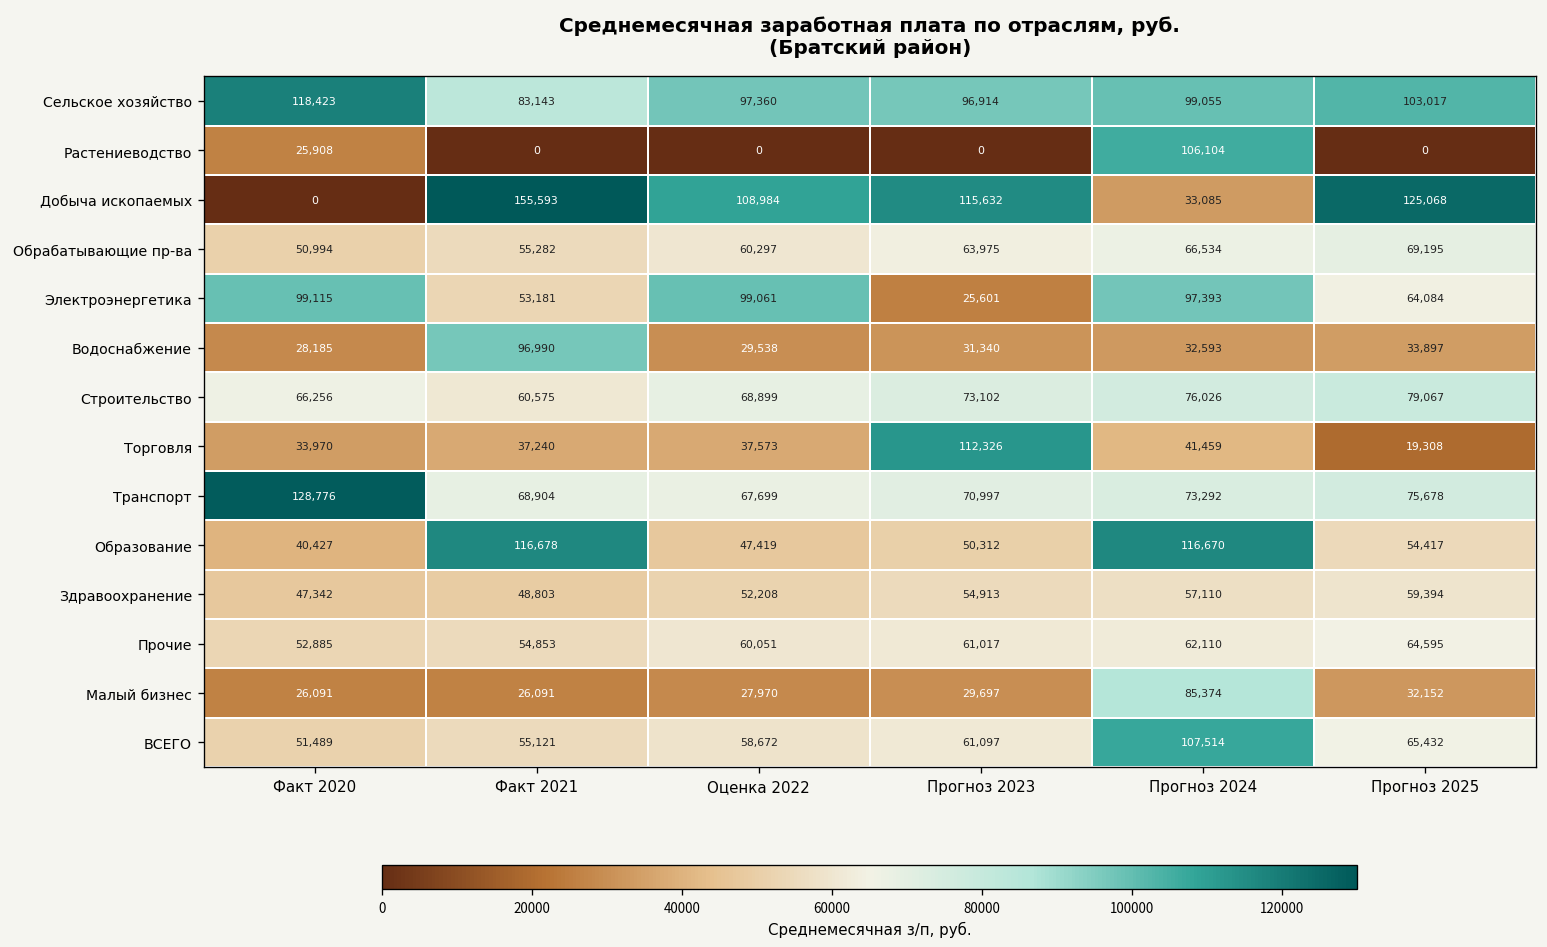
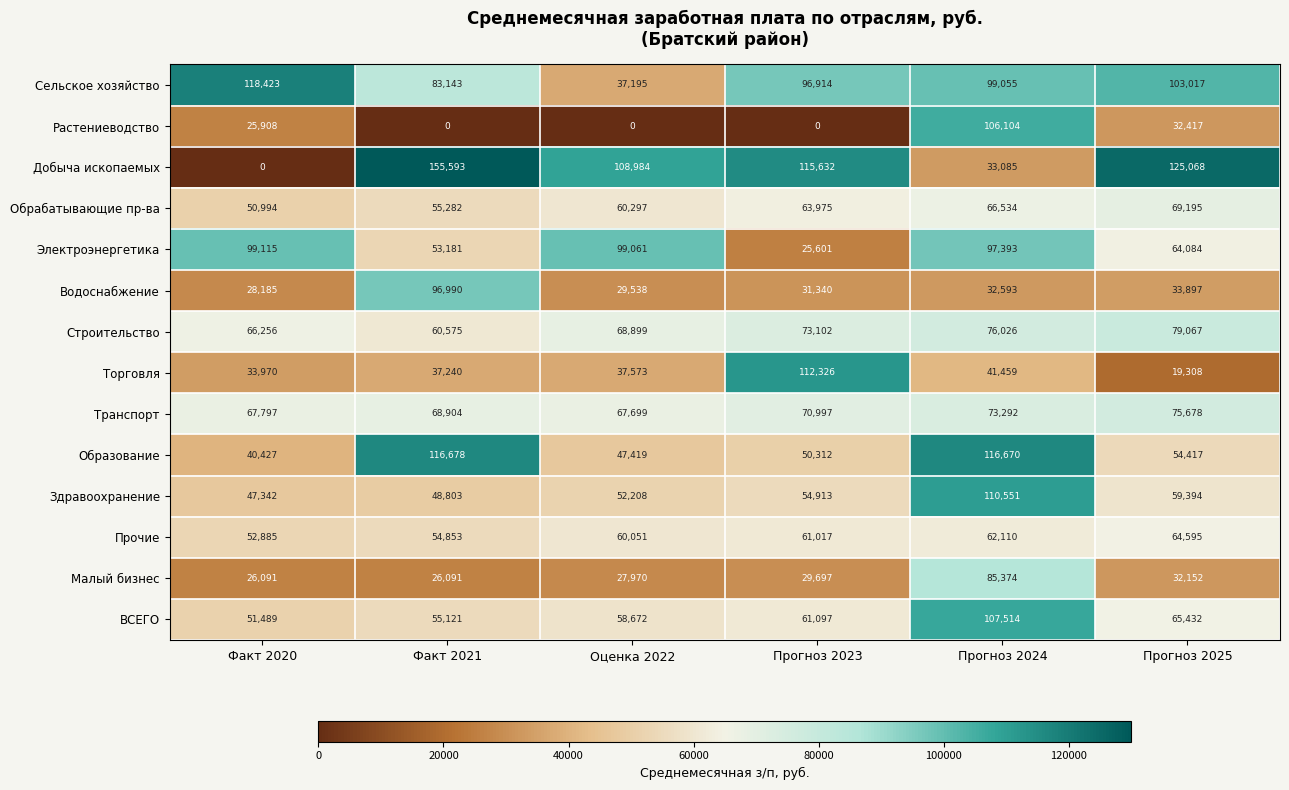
Сельское хозяйство, Оценка 2022: 97,360 -> 37,195
Растениеводство, Прогноз 2025: 0 -> 32,417
Транспорт, Факт 2020: 128,776 -> 67,797
Здравоохранение, Прогноз 2024: 57,110 -> 110,551
